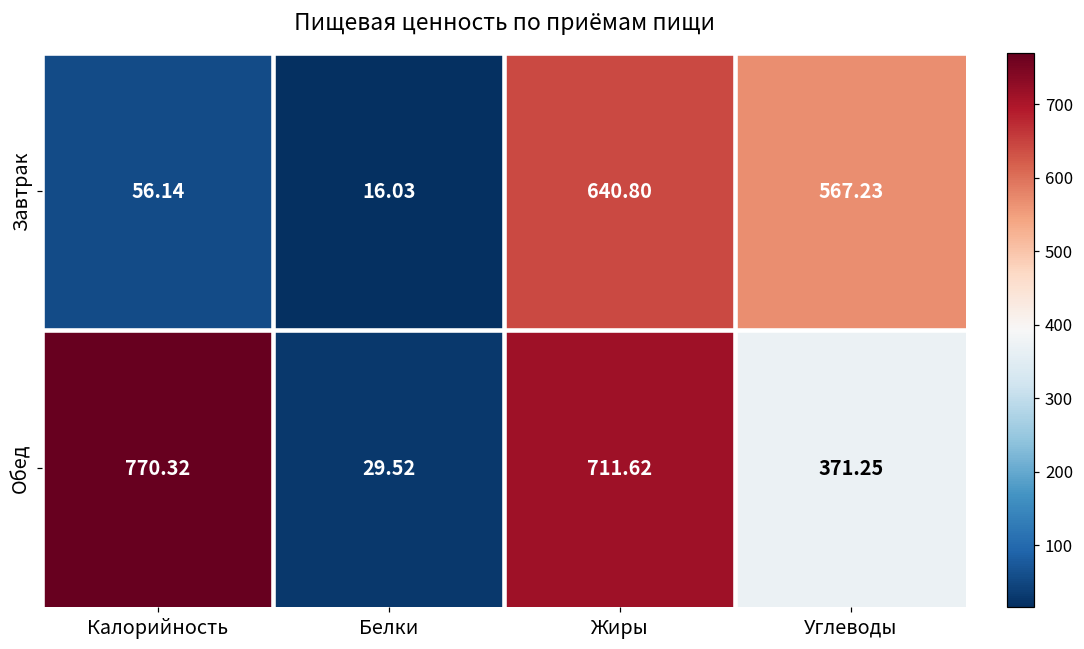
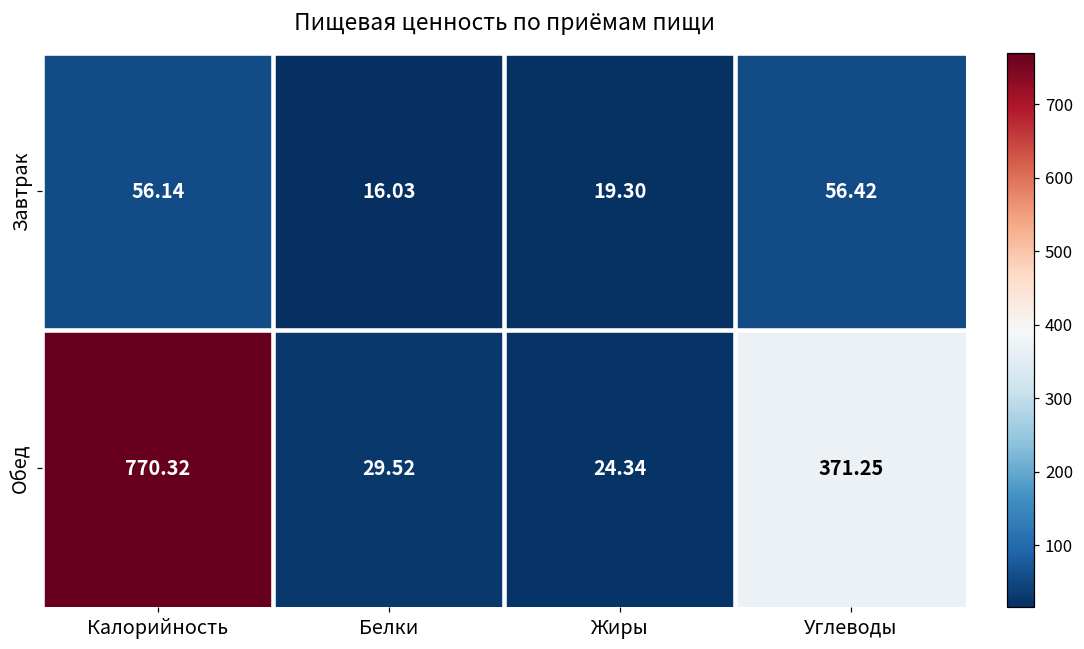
Завтрак, Жиры: 640.80 -> 19.30
Завтрак, Углеводы: 567.23 -> 56.42
Обед, Жиры: 711.62 -> 24.34
